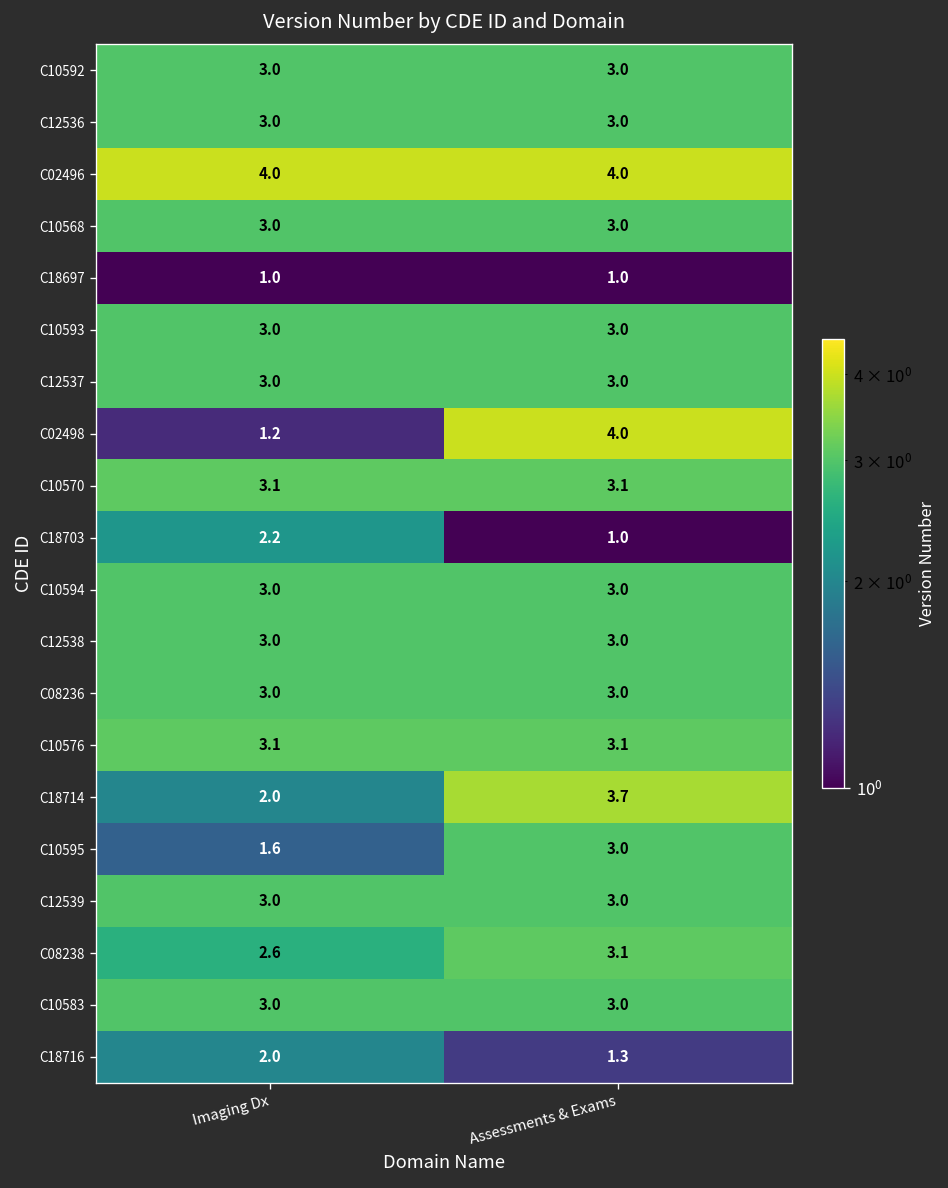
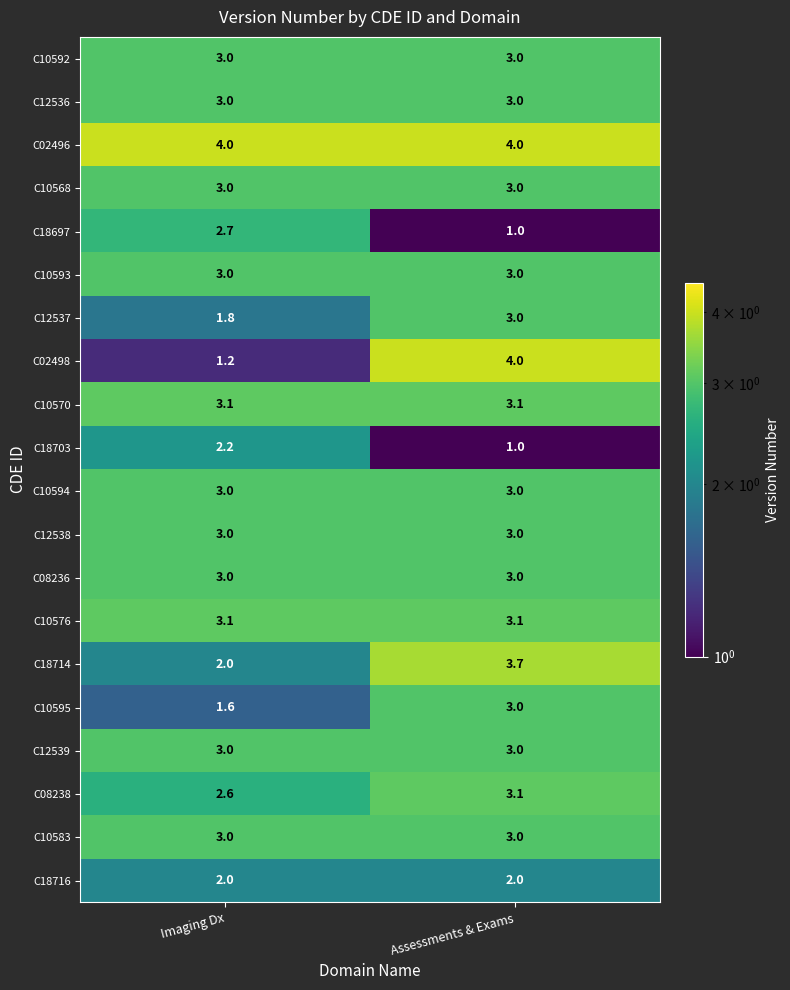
C18697, Imaging Dx: 1.0 -> 2.7
C12537, Imaging Dx: 3.0 -> 1.8
C18716, Assessments & Exams: 1.3 -> 2.0
